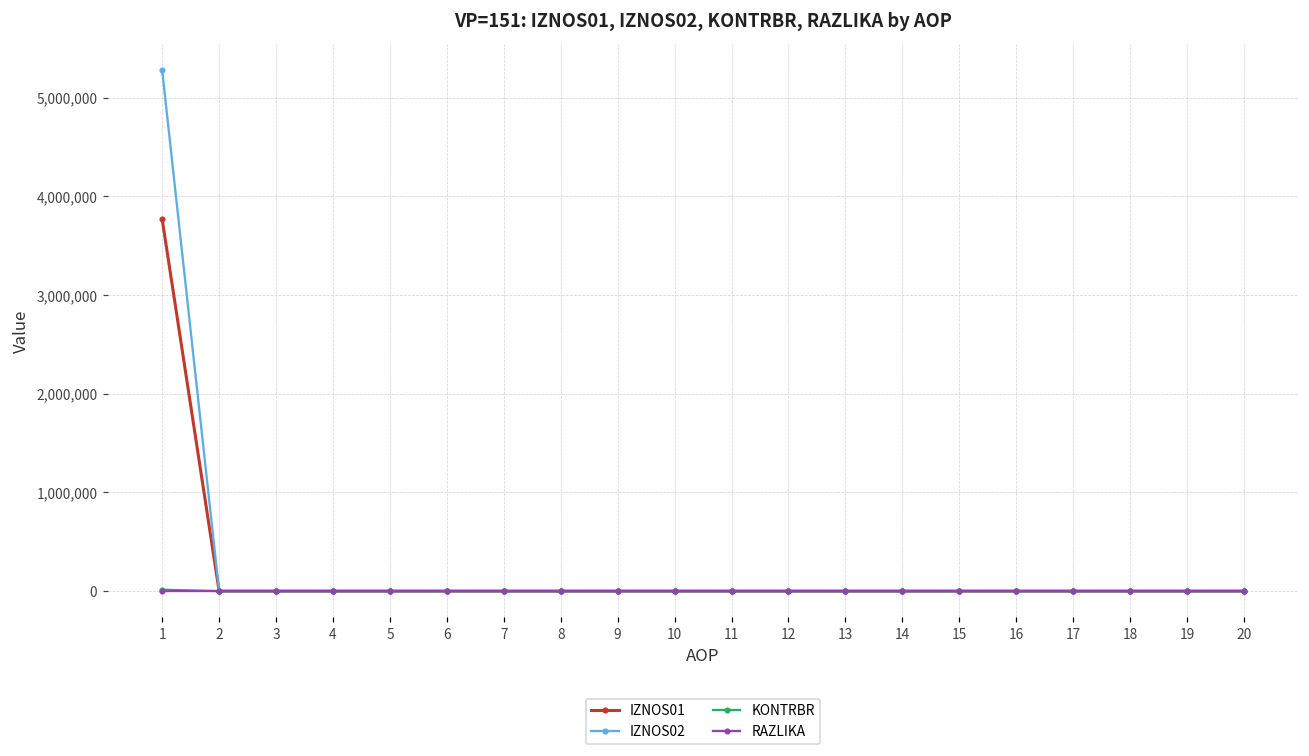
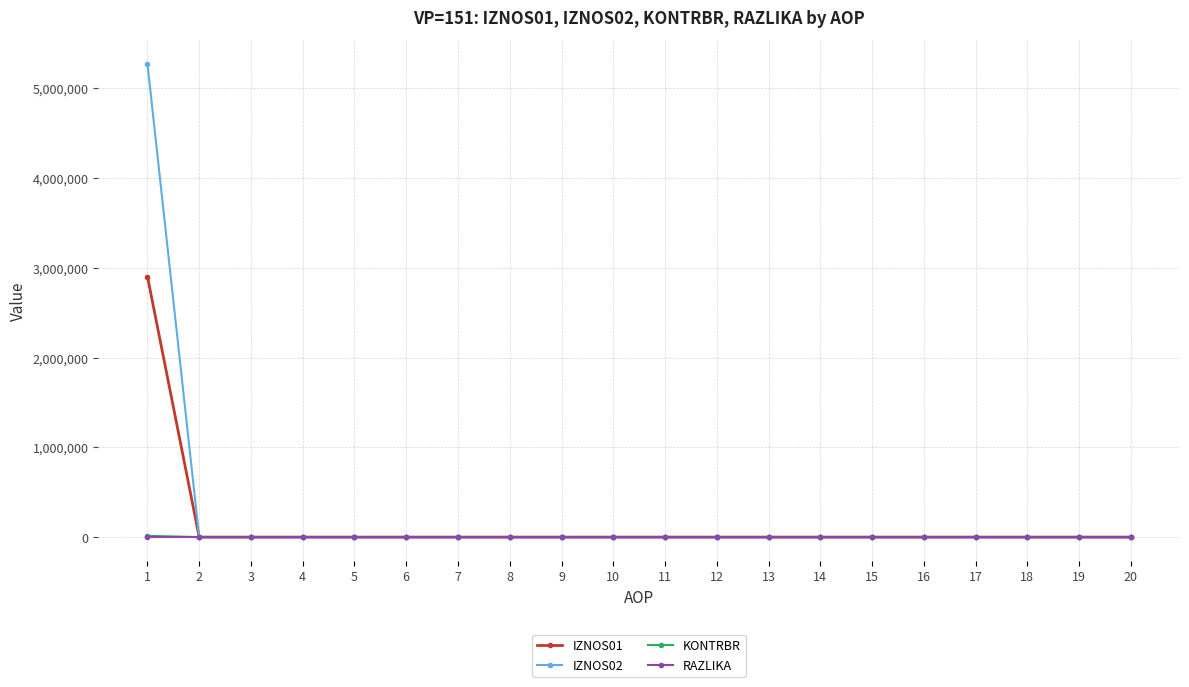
IZNOS01, 1: 3,800,000 -> 2,900,000
